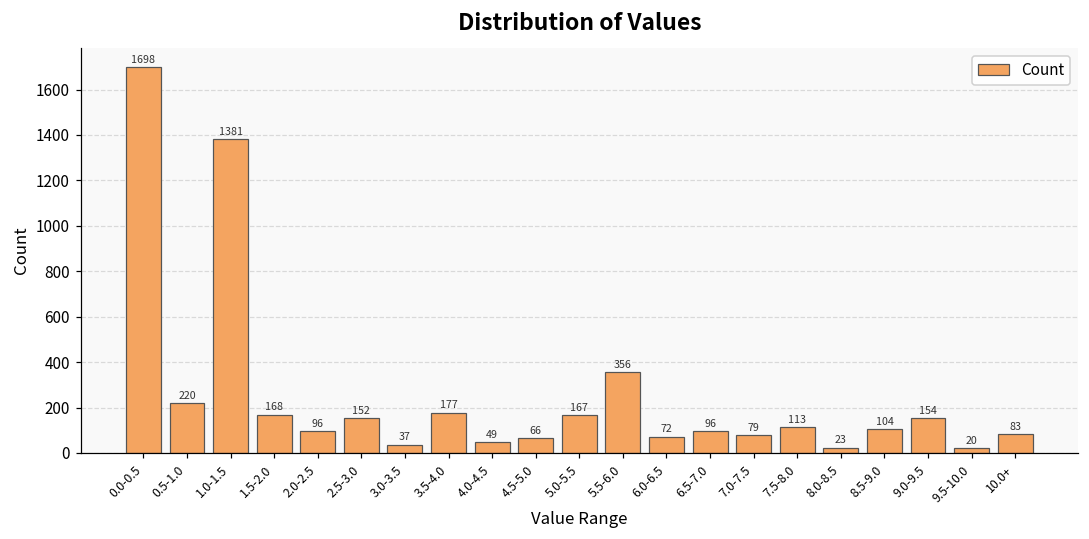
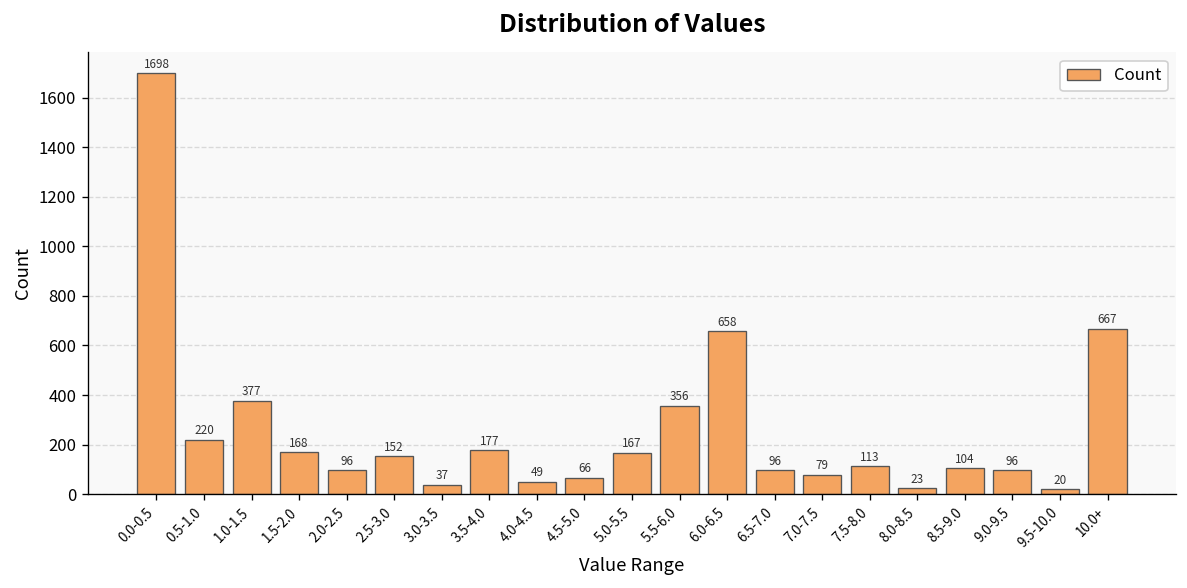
1.0-1.5: 1381 -> 377
6.0-6.5: 72 -> 658
9.0-9.5: 154 -> 96
10.0+: 83 -> 667
